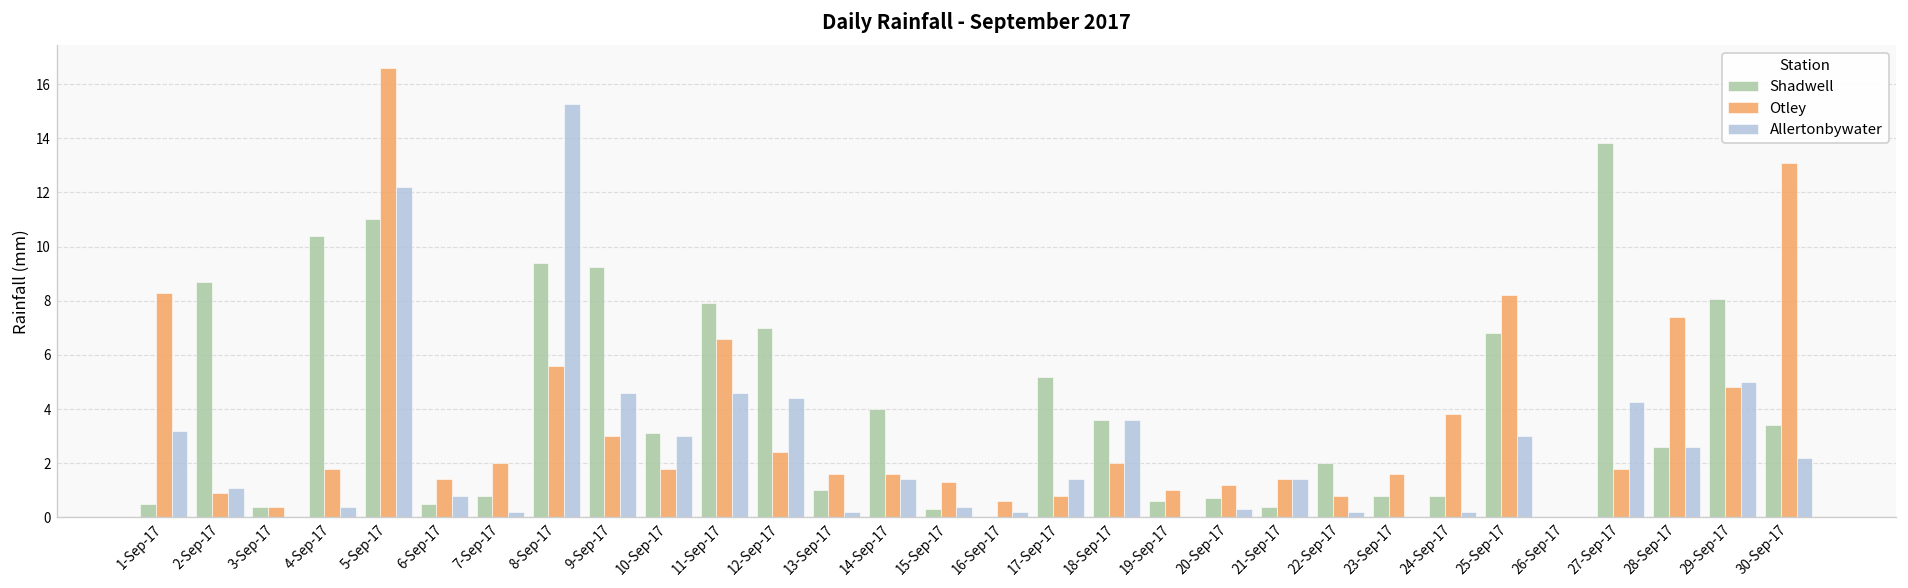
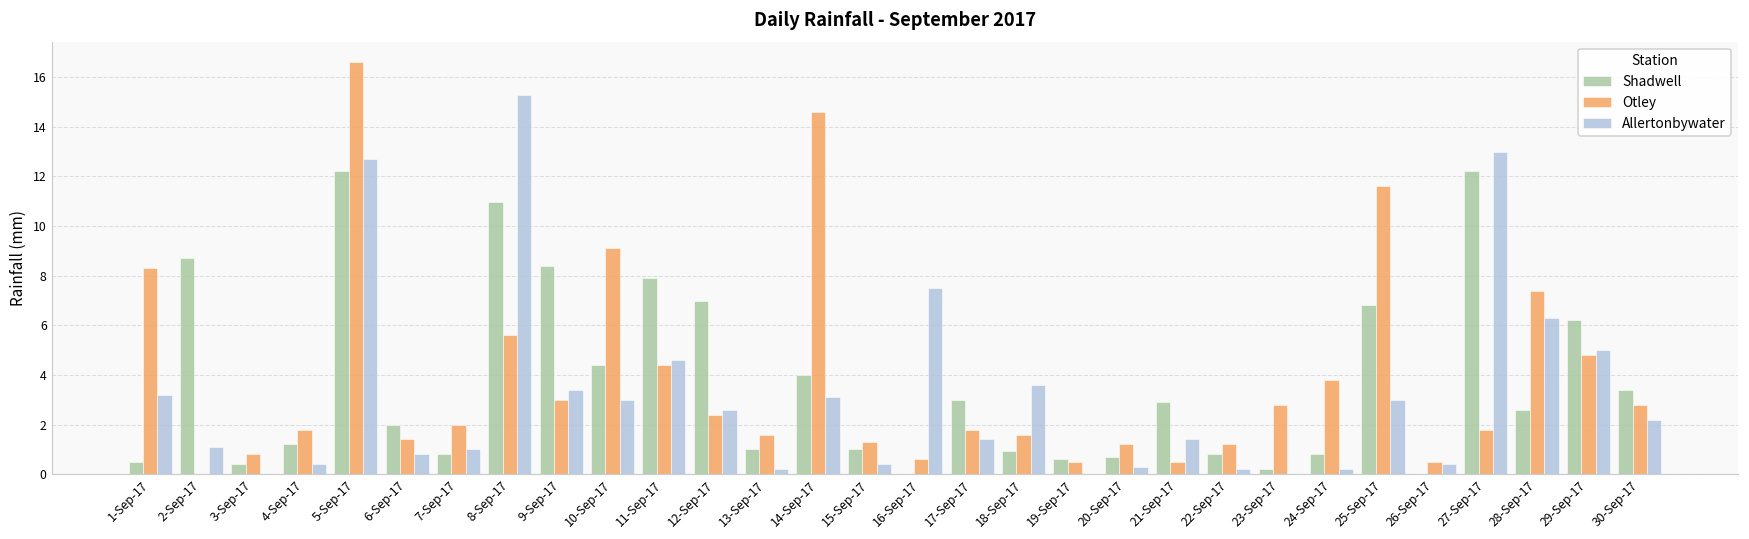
Otley, 2-Sep-17: 0.9 -> 0.0
Otley, 3-Sep-17: 0.4 -> 0.8
Shadwell, 4-Sep-17: 10.4 -> 1.2
Shadwell, 5-Sep-17: 11.0 -> 12.2
Allertonbywater, 5-Sep-17: 12.2 -> 12.7
Shadwell, 6-Sep-17: 0.5 -> 2.0
Allertonbywater, 7-Sep-17: 0.2 -> 1.0
Shadwell, 8-Sep-17: 9.4 -> 11.0
Shadwell, 9-Sep-17: 9.2 -> 8.4
Allertonbywater, 9-Sep-17: 4.6 -> 3.4
Shadwell, 10-Sep-17: 3.1 -> 4.4
Otley, 10-Sep-17: 1.8 -> 9.1
Otley, 11-Sep-17: 6.6 -> 4.4
Allertonbywater, 12-Sep-17: 4.4 -> 2.6
Otley, 14-Sep-17: 1.6 -> 14.6
Allertonbywater, 14-Sep-17: 1.4 -> 3.1
Shadwell, 15-Sep-17: 0.3 -> 1.0
Allertonbywater, 16-Sep-17: 0.2 -> 7.5
Shadwell, 17-Sep-17: 5.2 -> 3.0
Otley, 17-Sep-17: 0.8 -> 1.8
Shadwell, 18-Sep-17: 3.6 -> 0.9
Otley, 18-Sep-17: 2.0 -> 1.6
Otley, 19-Sep-17: 1.0 -> 0.5
Shadwell, 21-Sep-17: 0.4 -> 2.9
Otley, 21-Sep-17: 1.4 -> 0.5
Shadwell, 22-Sep-17: 2.0 -> 0.8
Otley, 22-Sep-17: 0.8 -> 1.2
Shadwell, 23-Sep-17: 0.8 -> 0.2
Otley, 23-Sep-17: 1.6 -> 2.8
Otley, 25-Sep-17: 8.2 -> 11.6
Otley, 26-Sep-17: 0.0 -> 0.5
Allertonbywater, 26-Sep-17: 0.0 -> 0.4
Shadwell, 27-Sep-17: 13.8 -> 12.2
Allertonbywater, 27-Sep-17: 4.2 -> 13.0
Allertonbywater, 28-Sep-17: 2.6 -> 6.3
Shadwell, 29-Sep-17: 8.1 -> 6.2
Otley, 30-Sep-17: 13.1 -> 2.8
